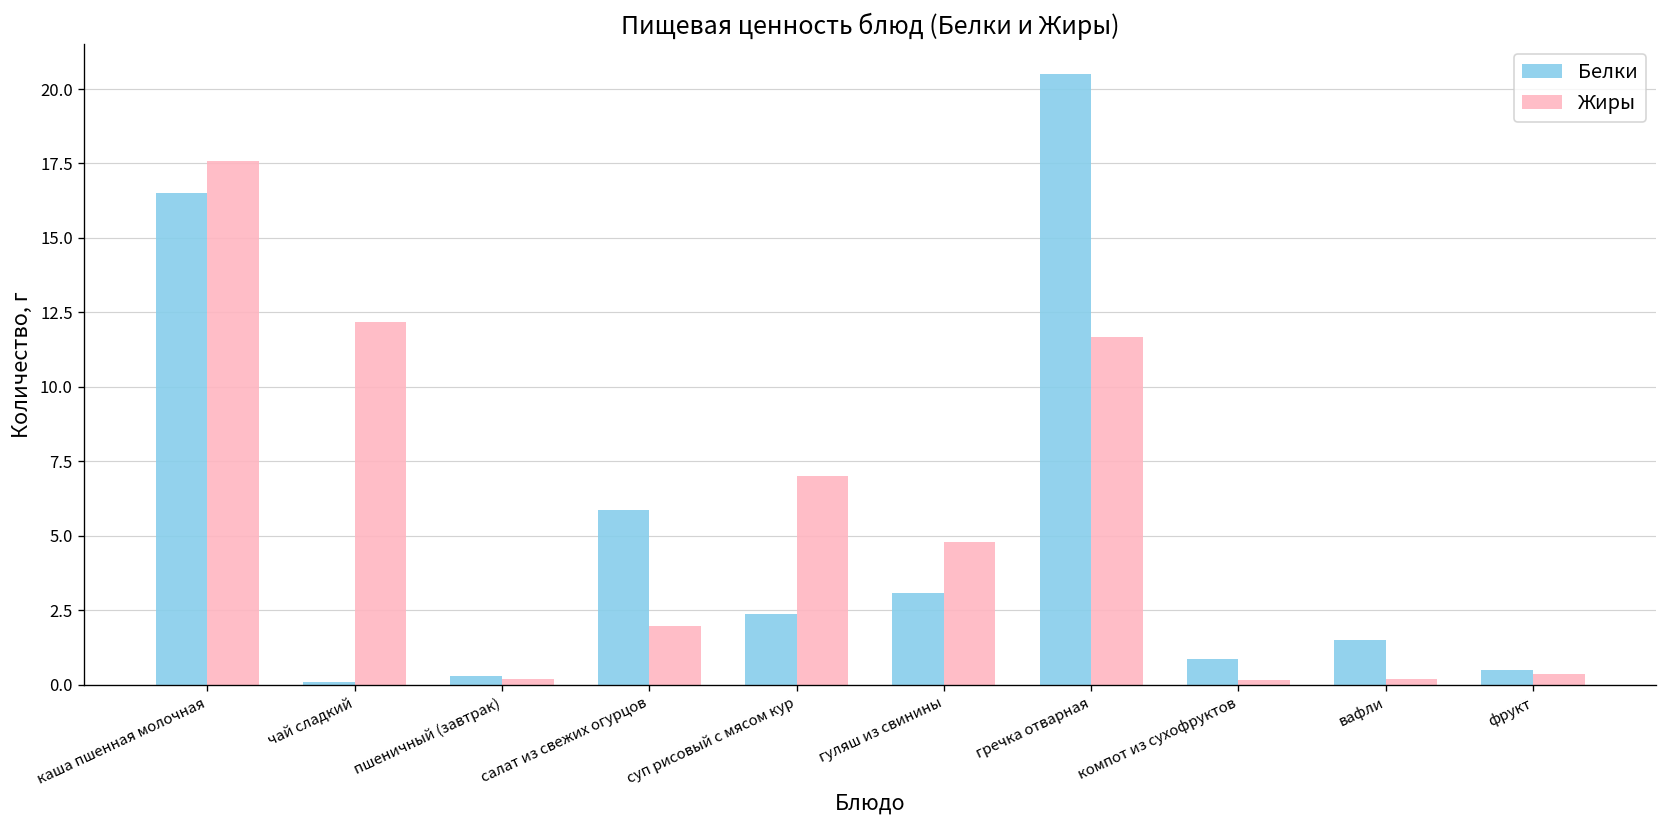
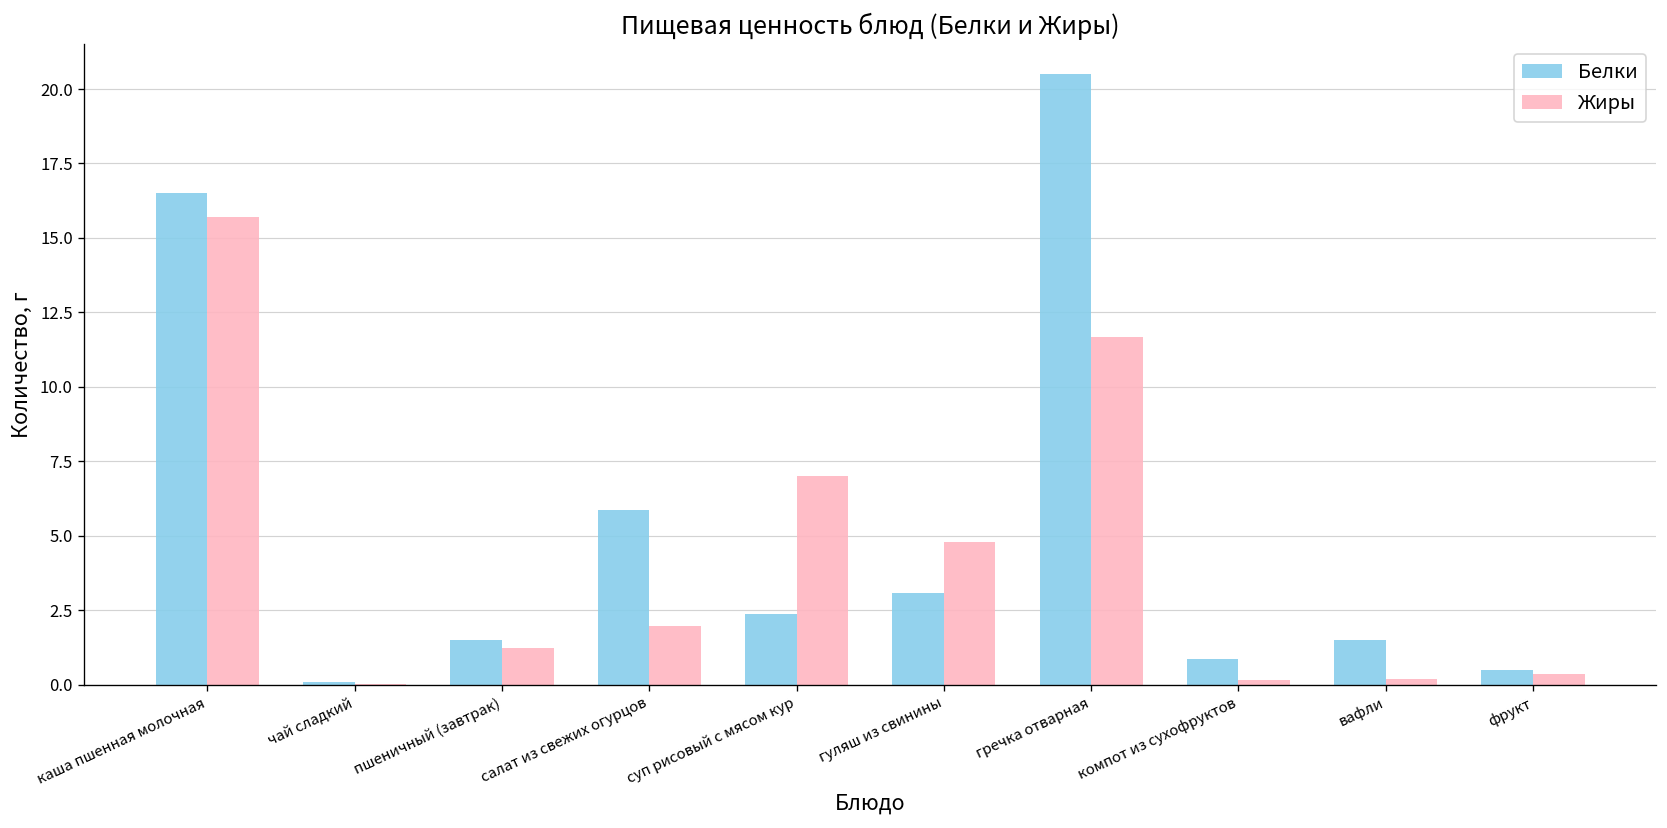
Жиры, каша пшенная молочная: 17.6 -> 15.7
Жиры, чай сладкий: 12.2 -> 0.0
Белки, пшеничный (завтрак): 0.3 -> 1.5
Жиры, пшеничный (завтрак): 0.2 -> 1.2
